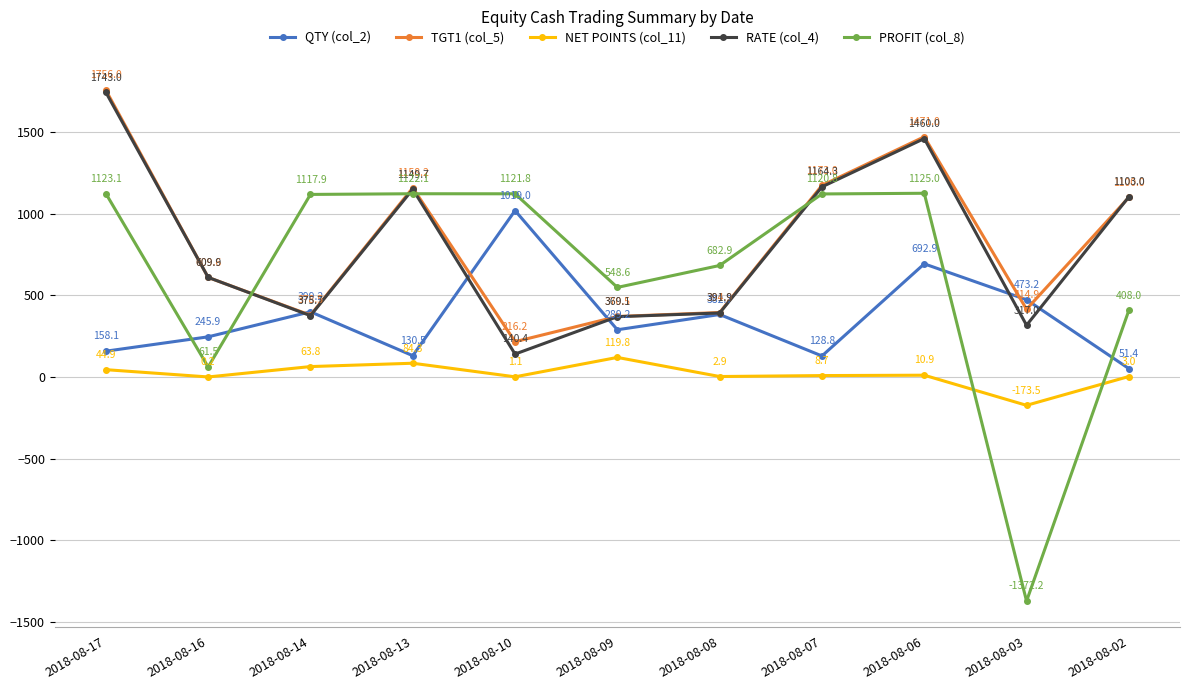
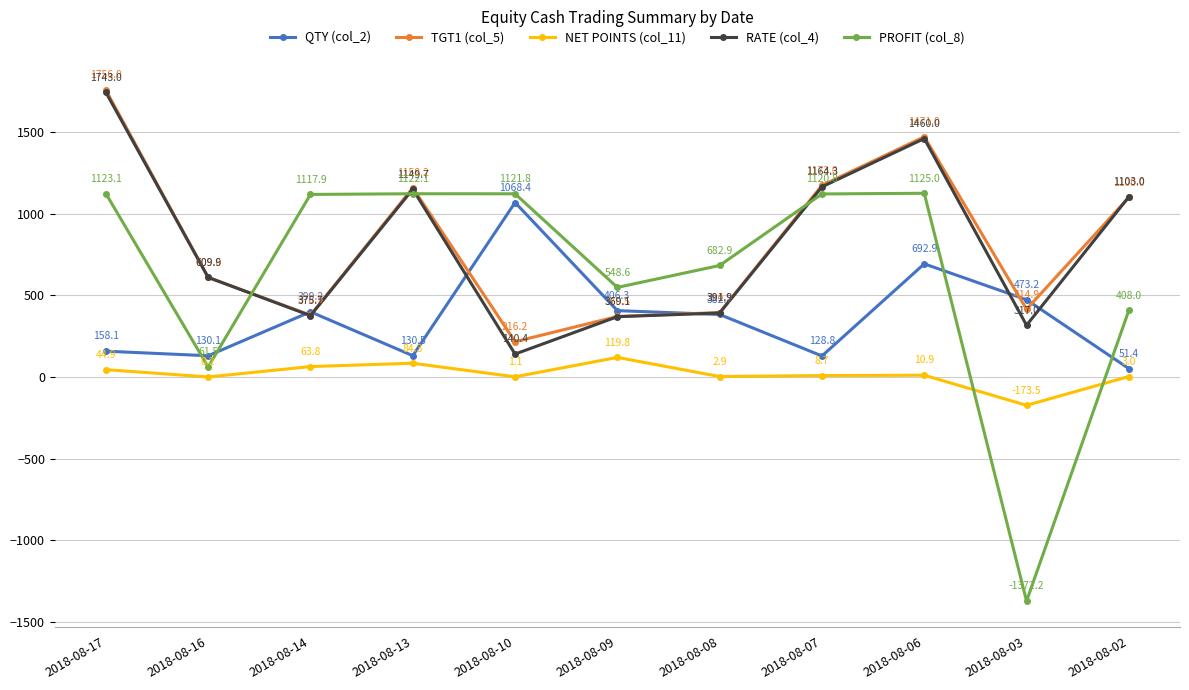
QTY (col_2), 2018-08-16: 245.9 -> 130.1
QTY (col_2), 2018-08-10: 1019.0 -> 1068.4
QTY (col_2), 2018-08-09: 289.2 -> 406.3
